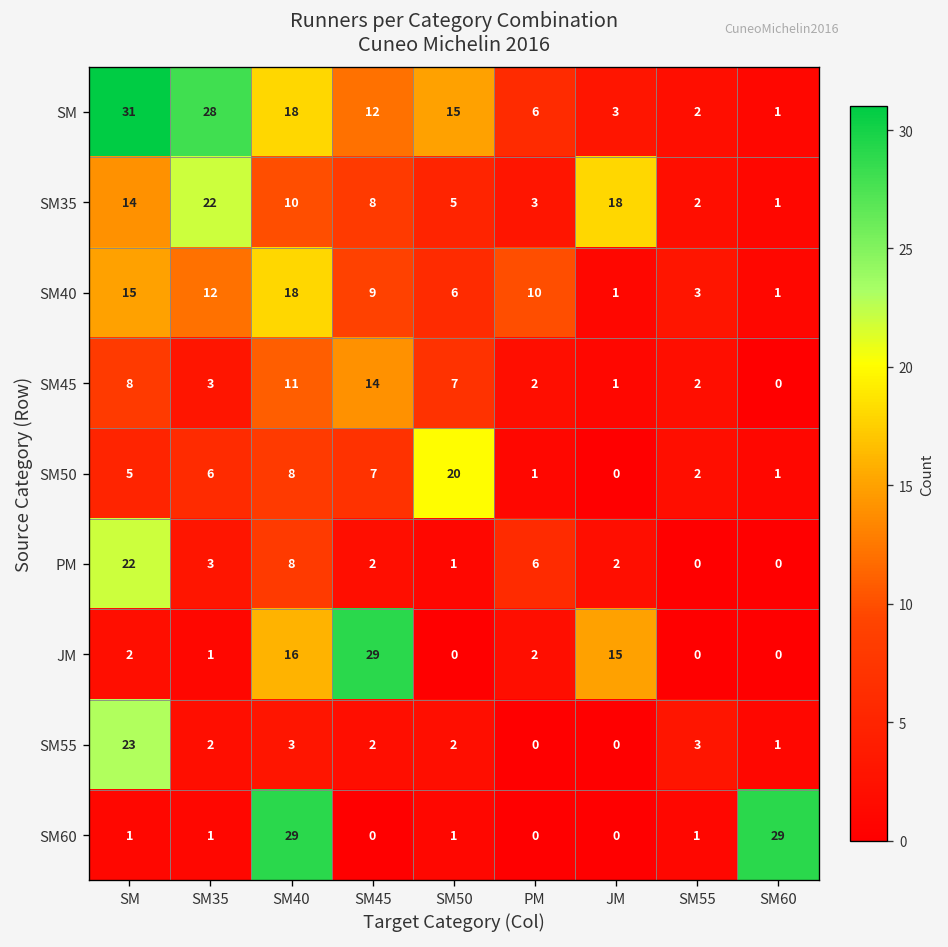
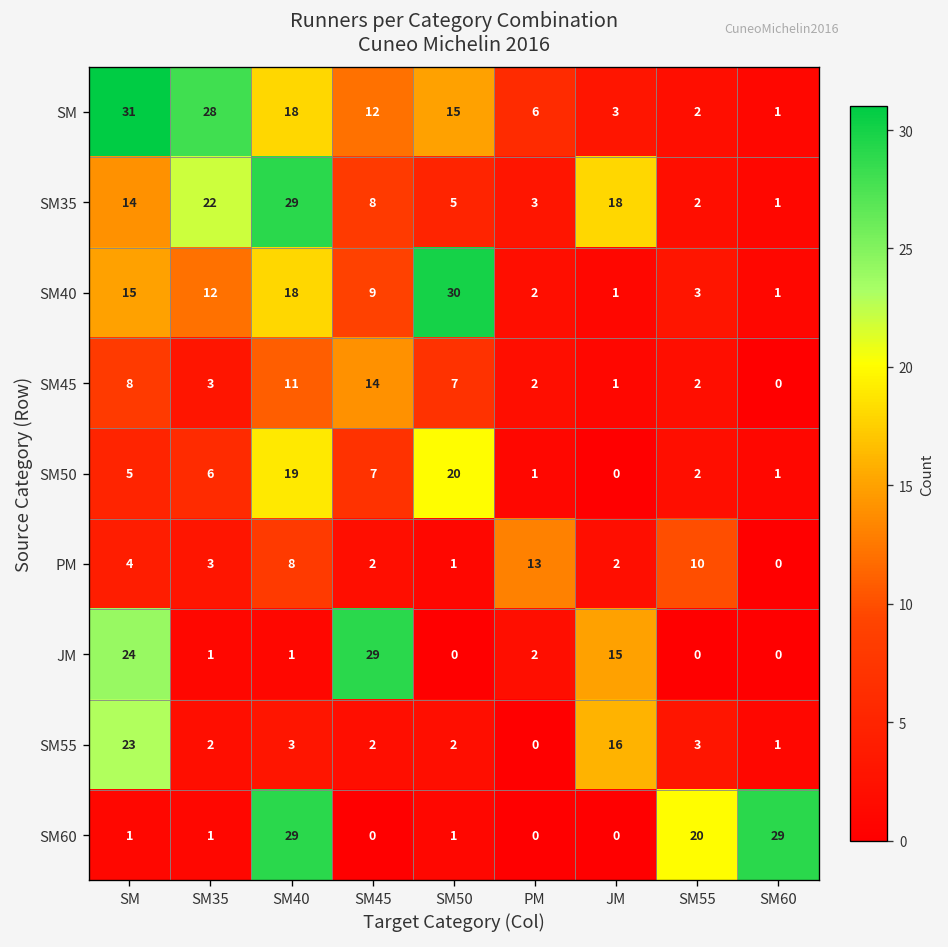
SM35, SM40: 10 -> 29
SM40, SM50: 6 -> 30
SM40, PM: 10 -> 2
SM50, SM40: 8 -> 19
PM, SM: 22 -> 4
PM, PM: 6 -> 13
PM, SM55: 0 -> 10
JM, SM: 2 -> 24
JM, SM40: 16 -> 1
SM55, JM: 0 -> 16
SM60, SM55: 1 -> 20
